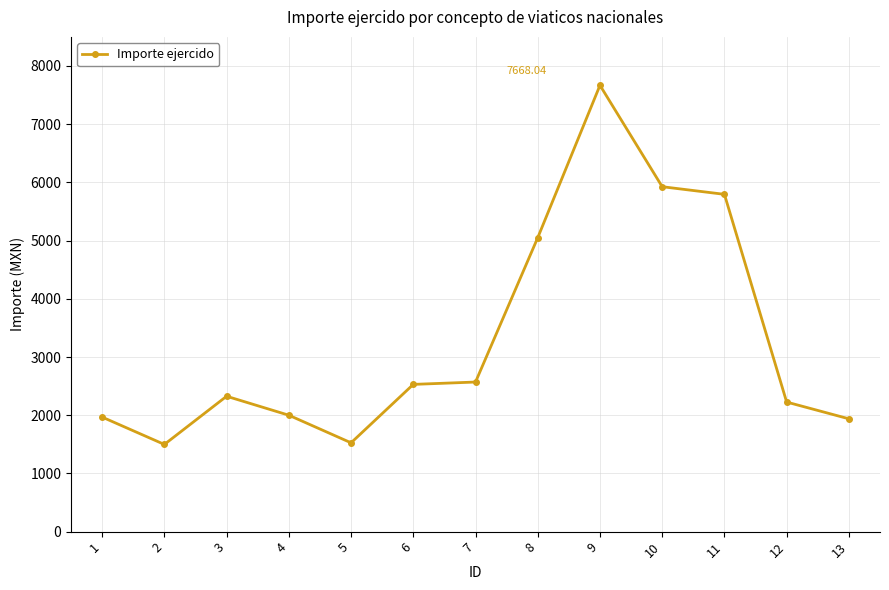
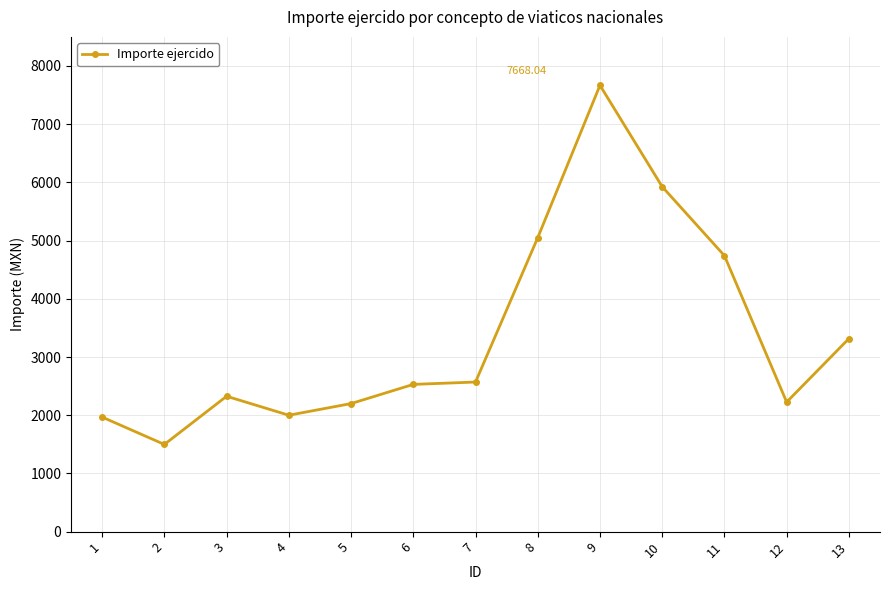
5: 1500 -> 2200
11: 5800 -> 4700
13: 1900 -> 3300
